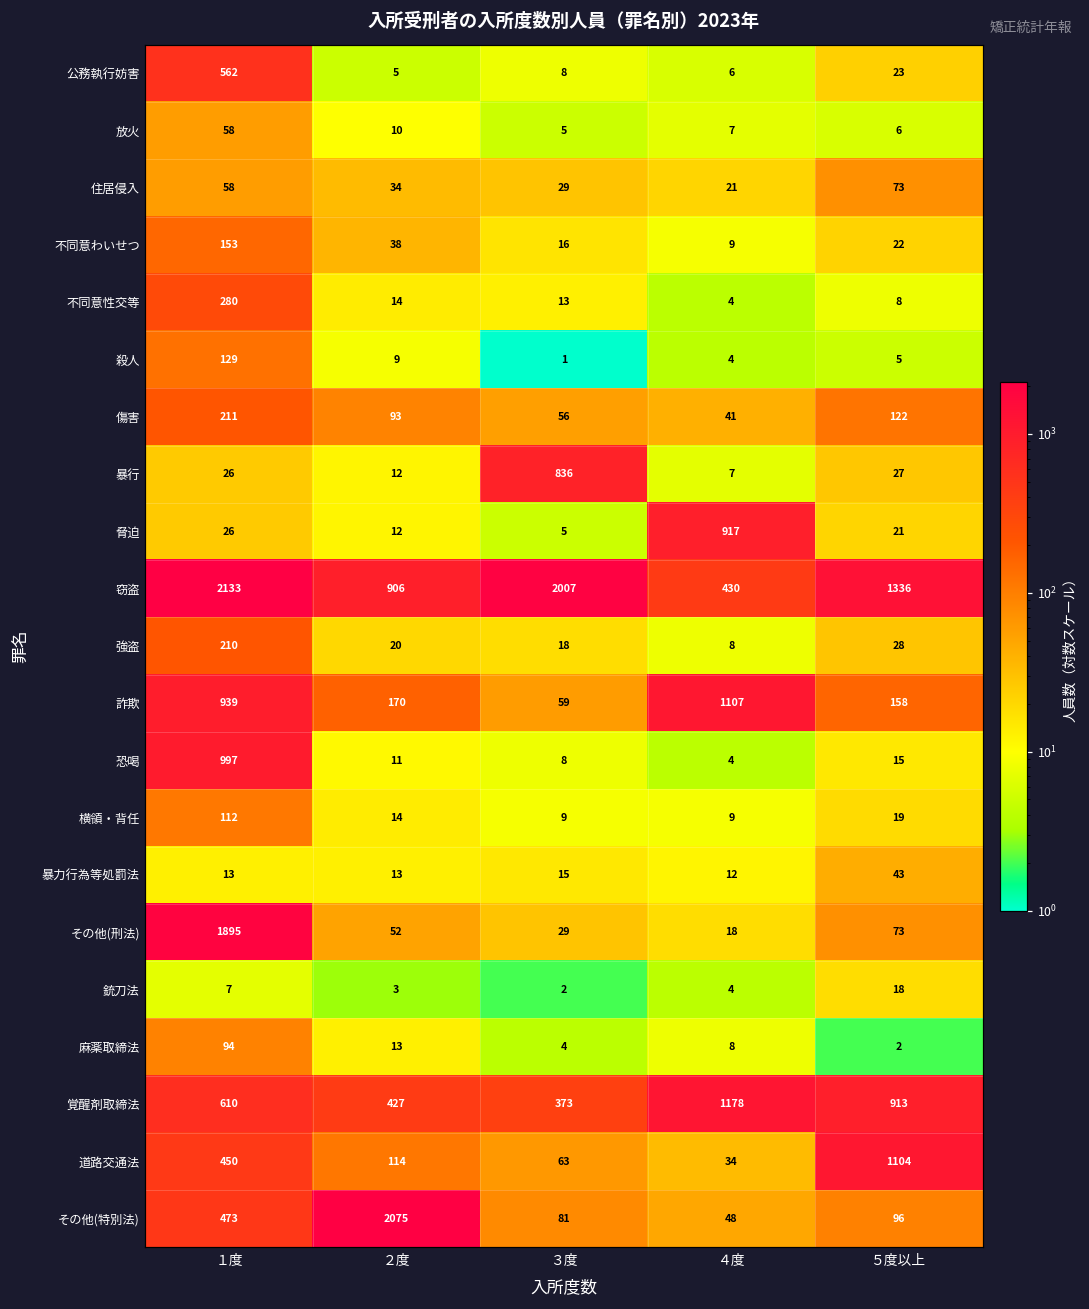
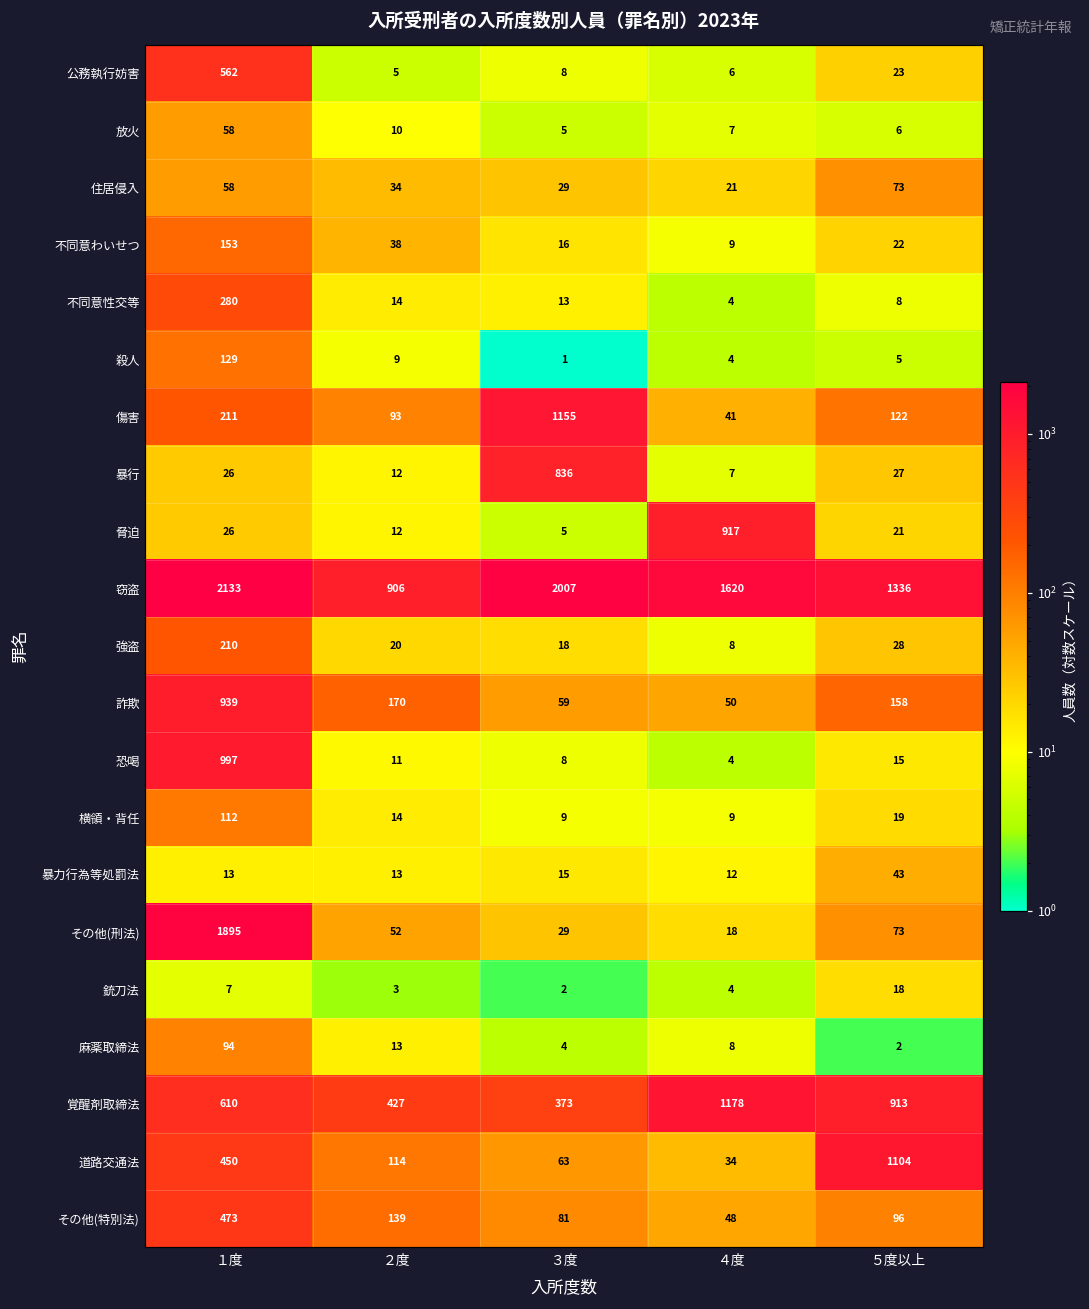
傷害, ３度: 56 -> 1155
窃盗, ４度: 430 -> 1620
詐欺, ４度: 1107 -> 50
その他(特別法), ２度: 2075 -> 139
